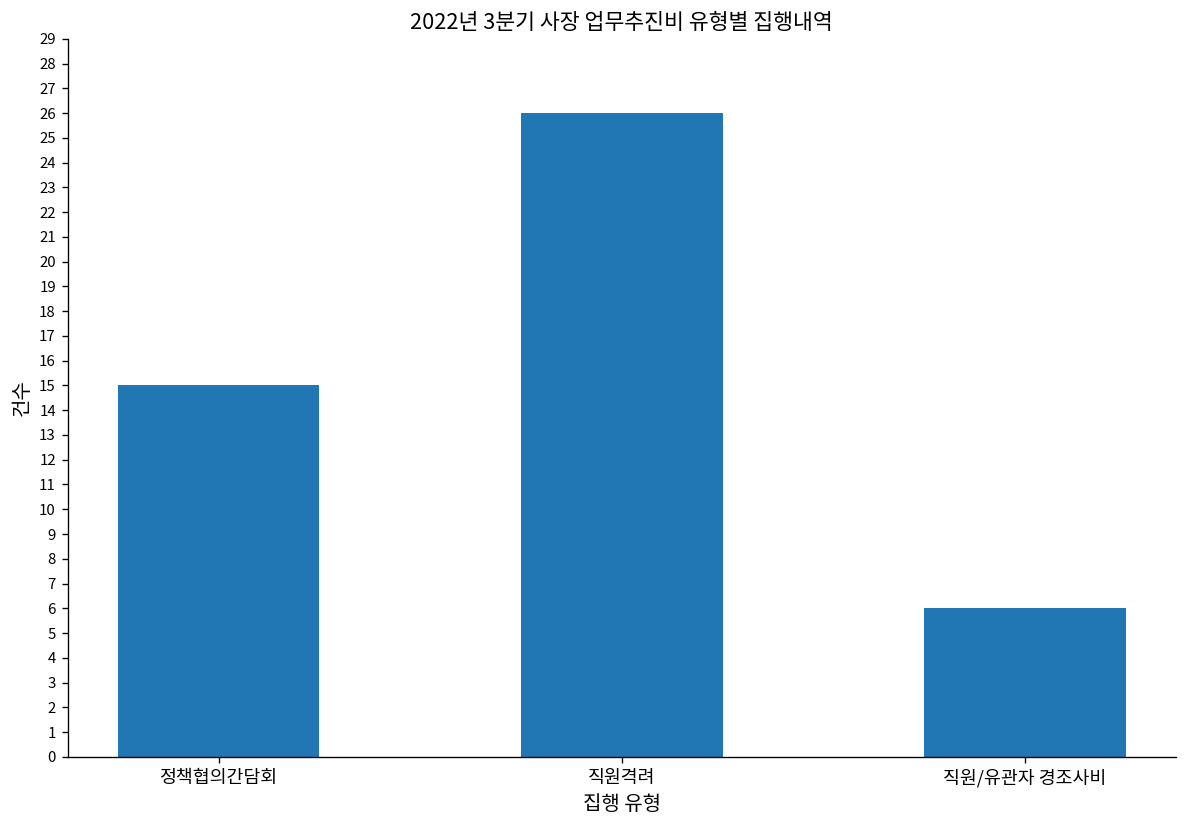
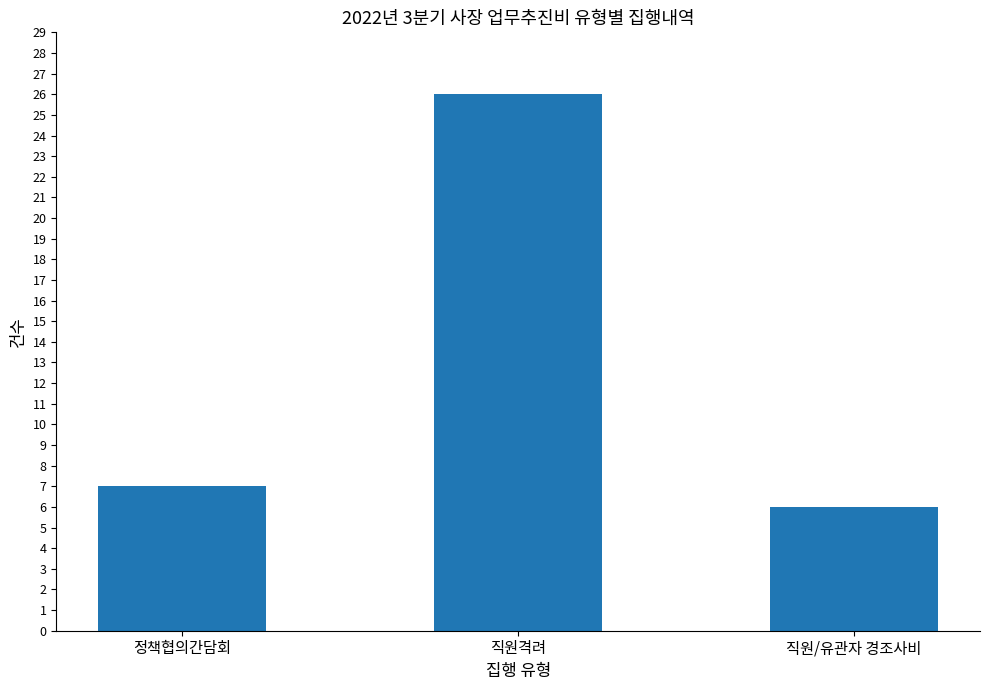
정책협의간담회: 15 -> 7
